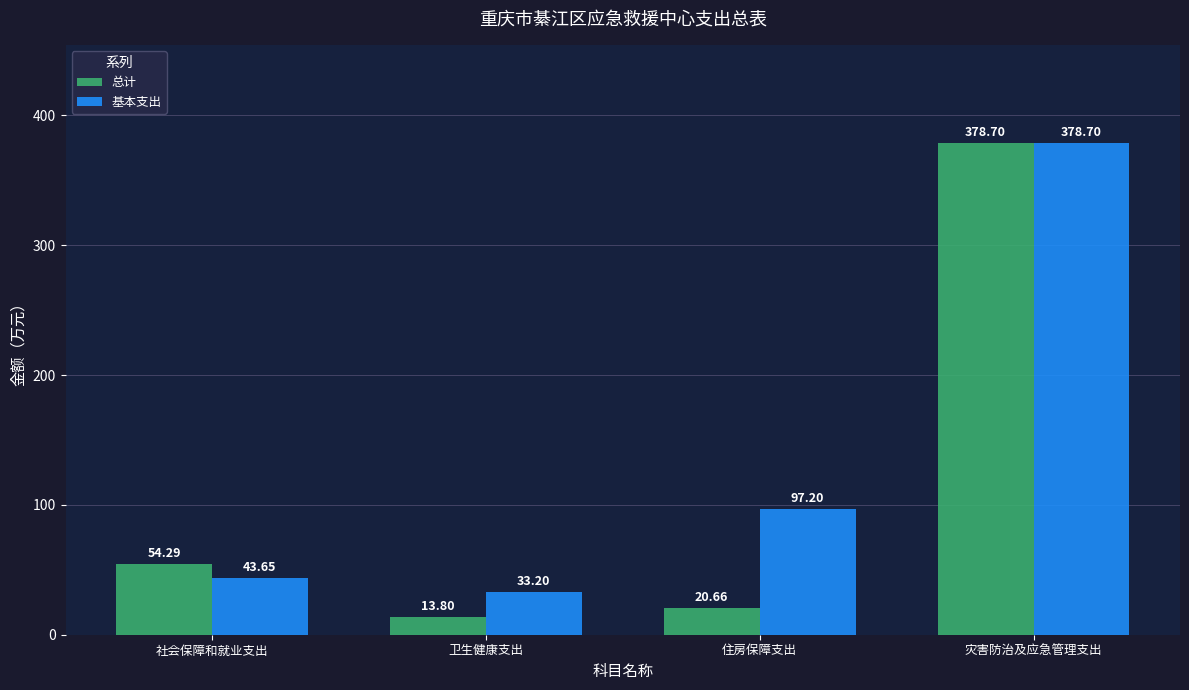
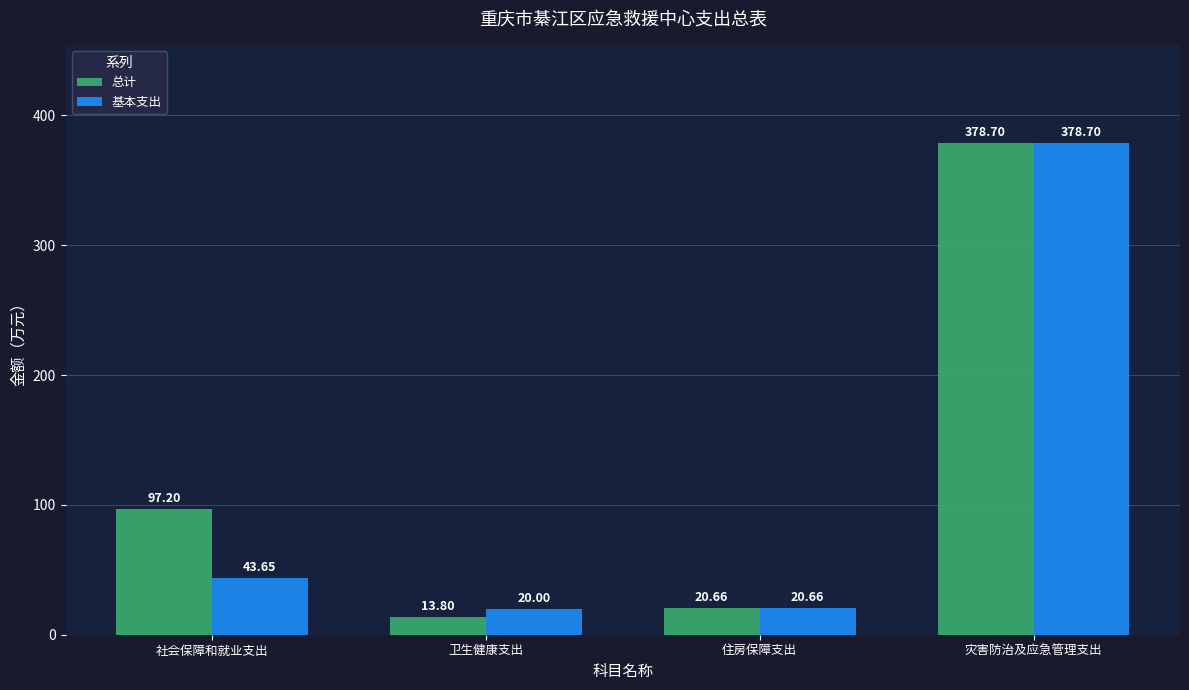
总计, 社会保障和就业支出: 54.29 -> 97.20
基本支出, 卫生健康支出: 33.20 -> 20.00
基本支出, 住房保障支出: 97.20 -> 20.66
